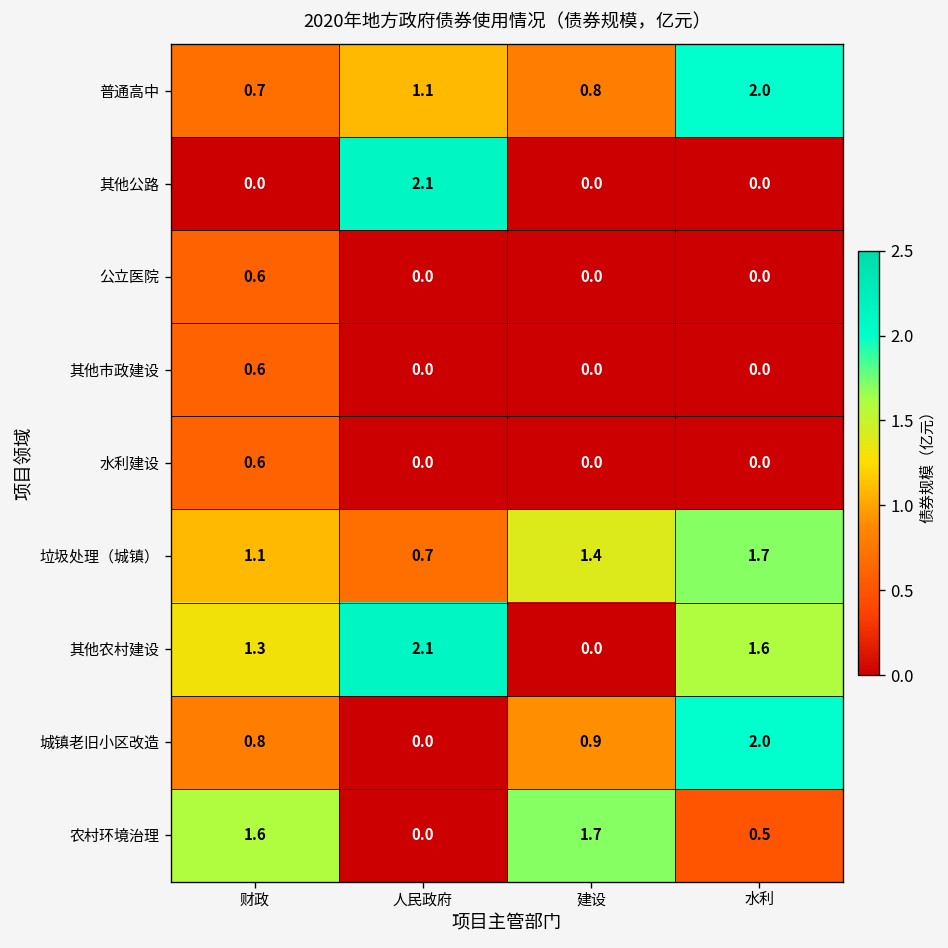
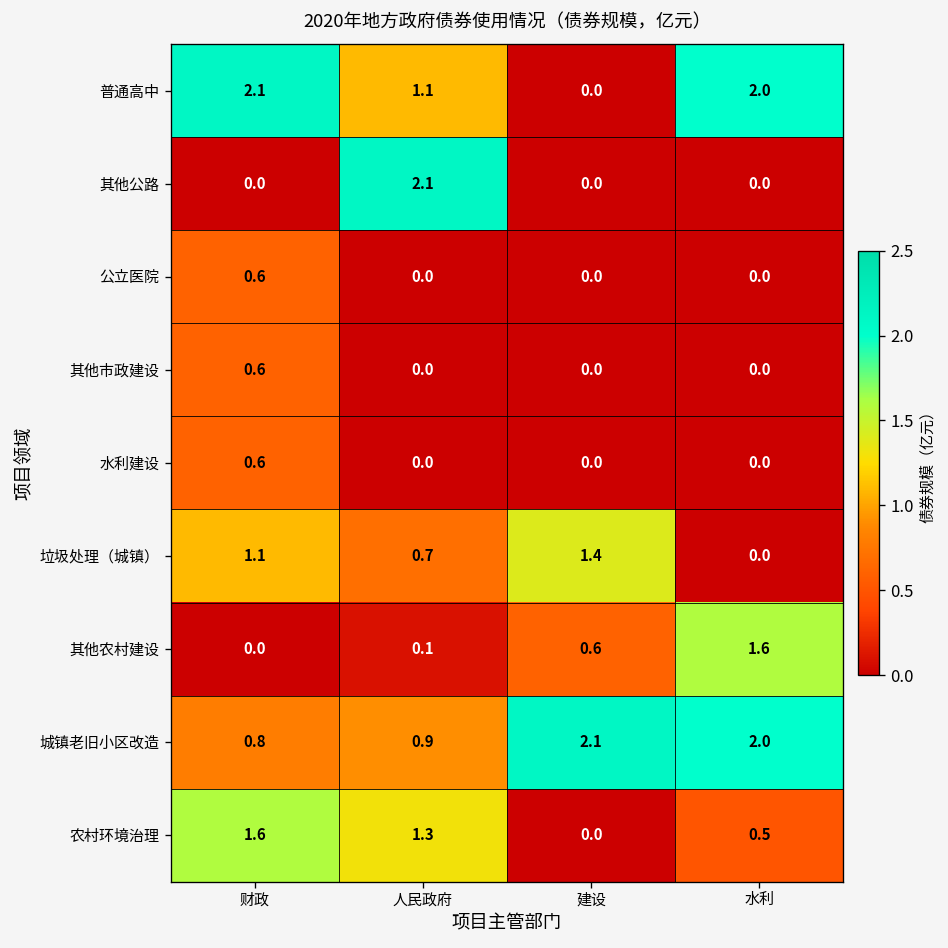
普通高中, 财政: 0.7 -> 2.1
普通高中, 建设: 0.8 -> 0.0
垃圾处理（城镇）, 水利: 1.7 -> 0.0
其他农村建设, 财政: 1.3 -> 0.0
其他农村建设, 人民政府: 2.1 -> 0.1
其他农村建设, 建设: 0.0 -> 0.6
城镇老旧小区改造, 人民政府: 0.0 -> 0.9
城镇老旧小区改造, 建设: 0.9 -> 2.1
农村环境治理, 人民政府: 0.0 -> 1.3
农村环境治理, 建设: 1.7 -> 0.0
